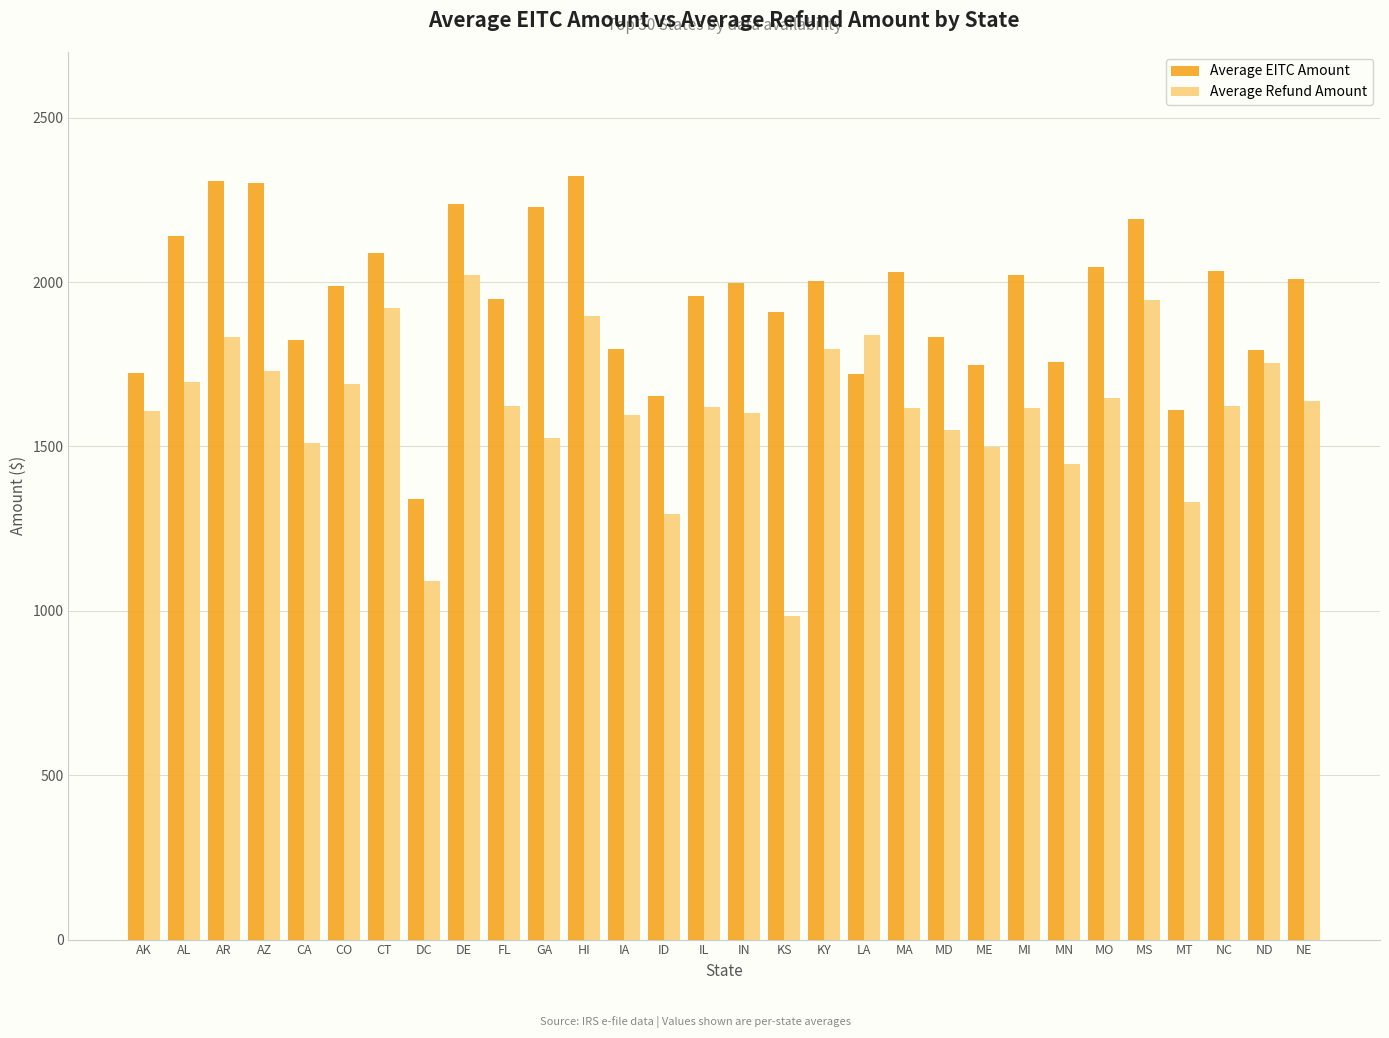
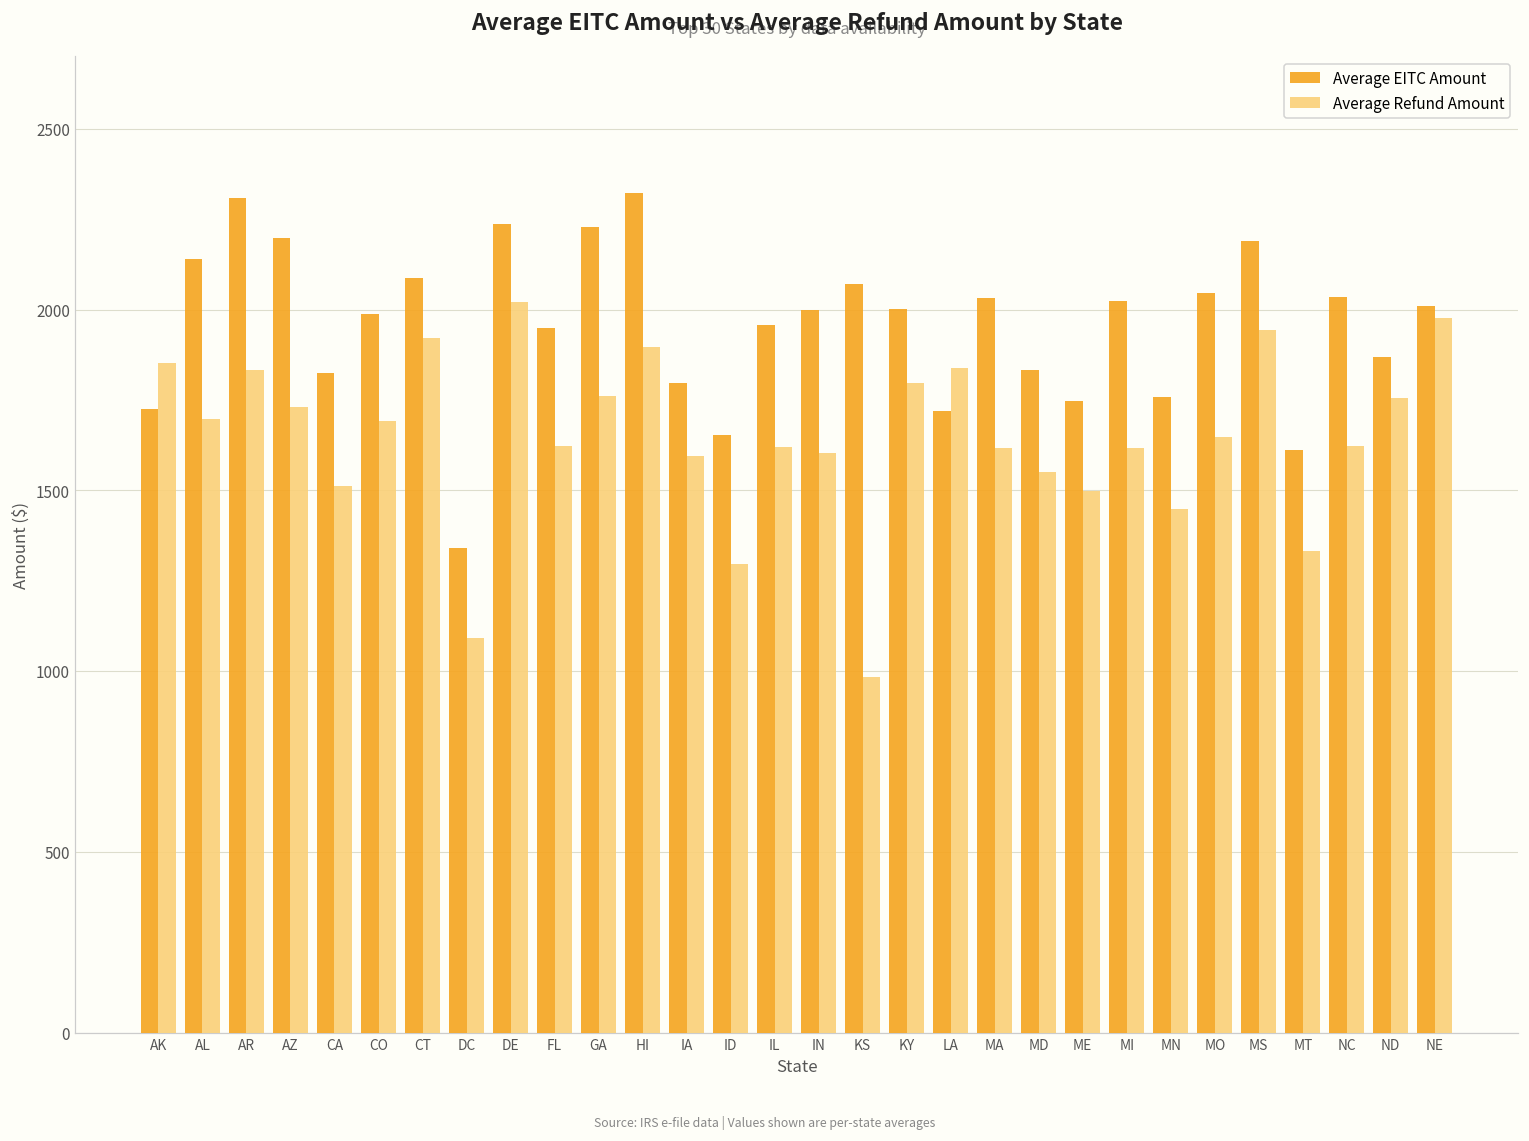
Average Refund Amount, AK: 1610 -> 1850
Average EITC Amount, AZ: 2300 -> 2200
Average Refund Amount, GA: 1530 -> 1760
Average EITC Amount, KS: 1910 -> 2070
Average EITC Amount, ND: 1790 -> 1870
Average Refund Amount, NE: 1640 -> 1980
